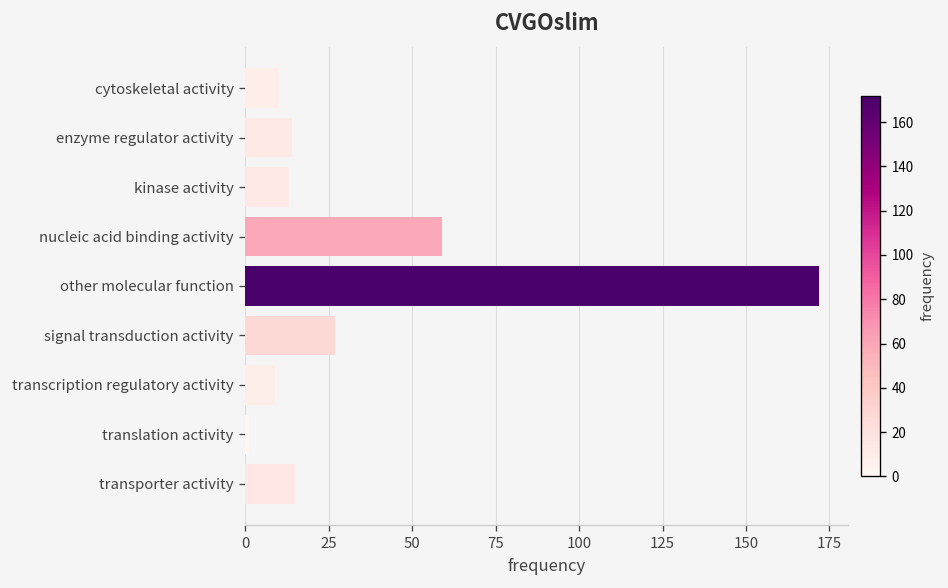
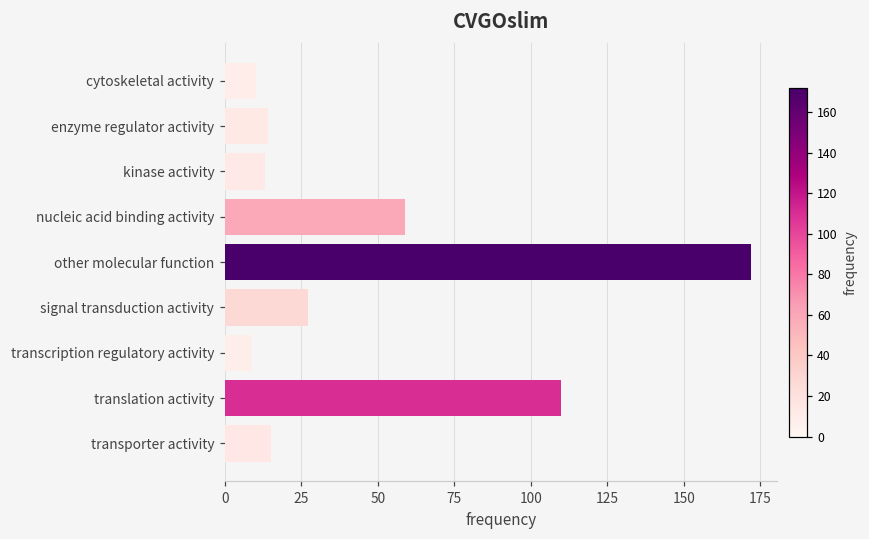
translation activity: 1 -> 110
